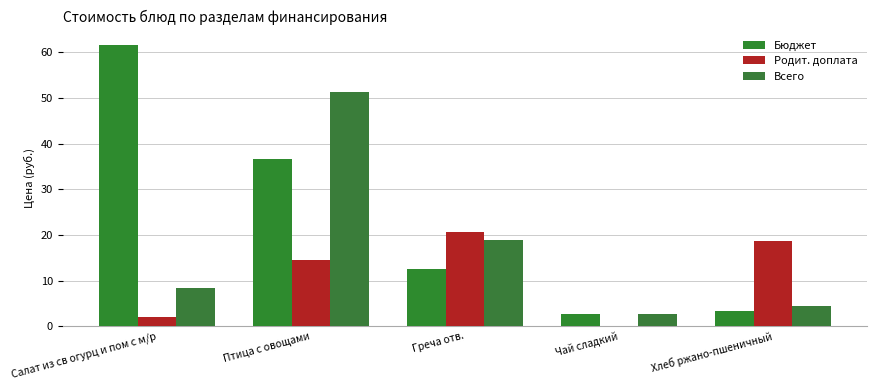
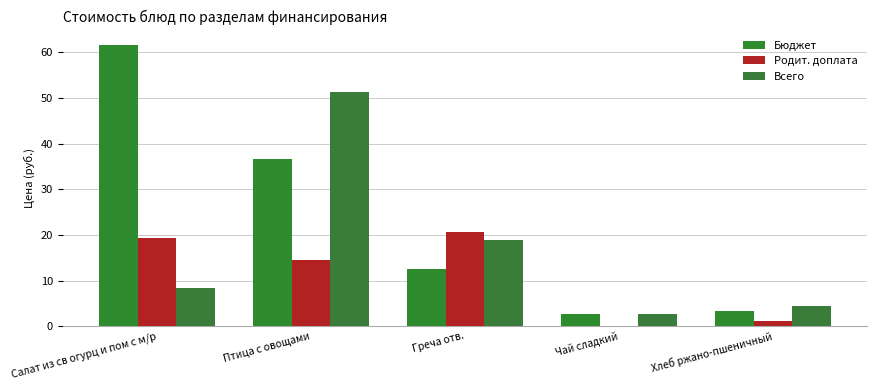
Родит. доплата, Салат из св огурц и пом с м/р: 2 -> 19
Родит. доплата, Хлеб ржано-пшеничный: 19 -> 1
